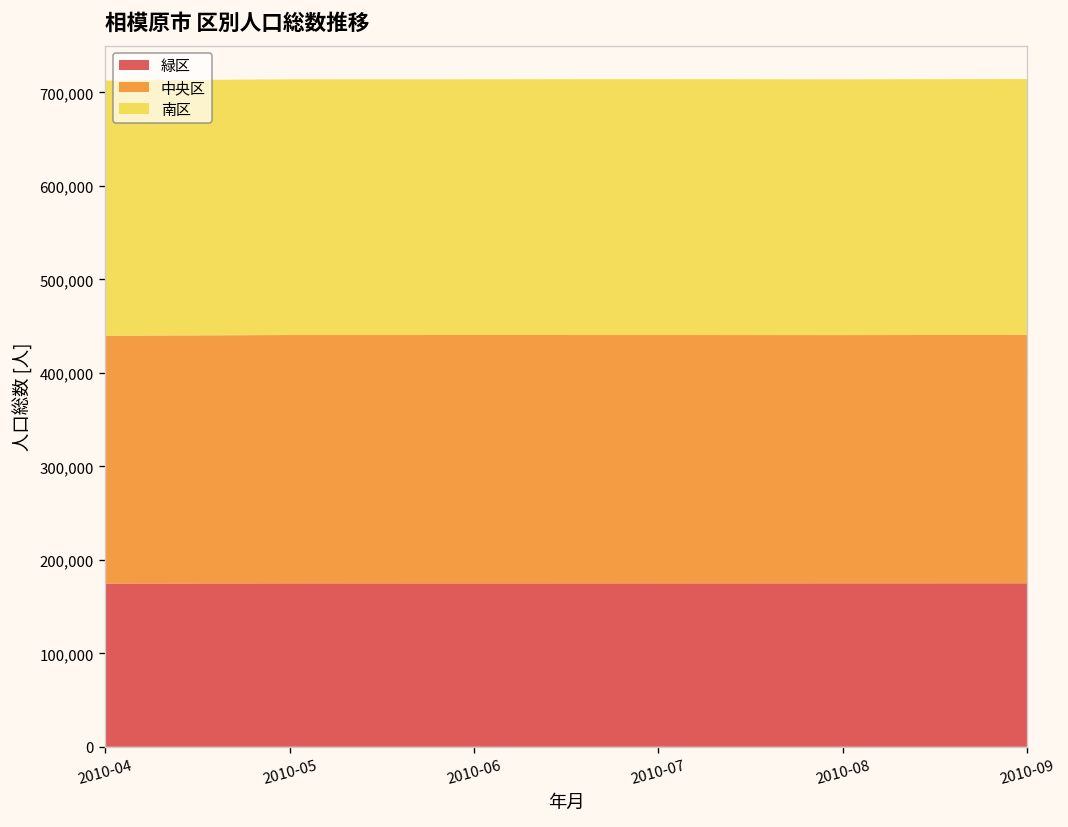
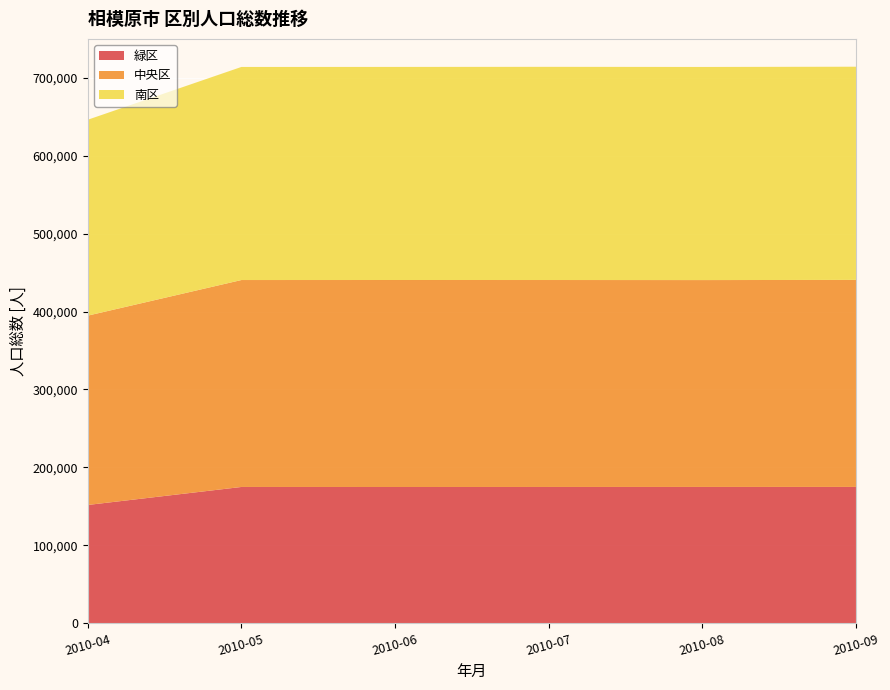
緑区, 2010-04: 170,000 -> 150,000
中央区, 2010-04: 270,000 -> 240,000
南区, 2010-04: 270,000 -> 250,000
